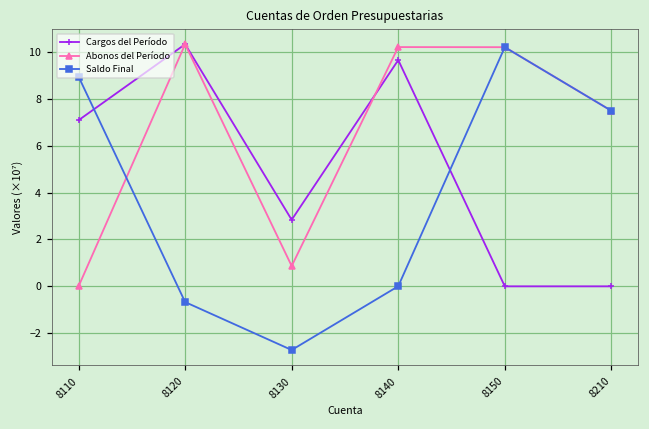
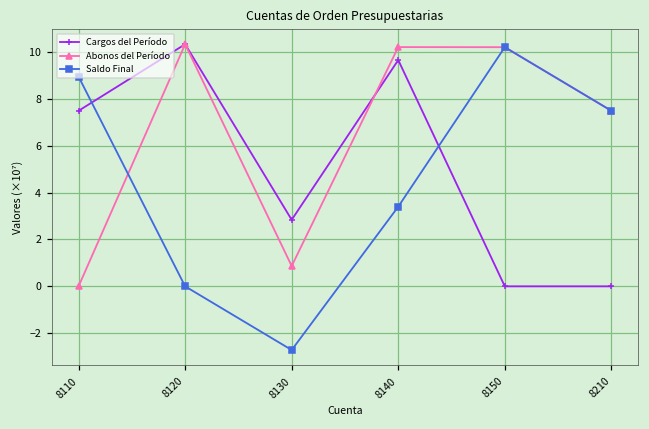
Cargos del Período, 8110: 7.1 -> 7.5
Saldo Final, 8120: -0.7 -> 0.0
Saldo Final, 8140: 0.0 -> 3.4
